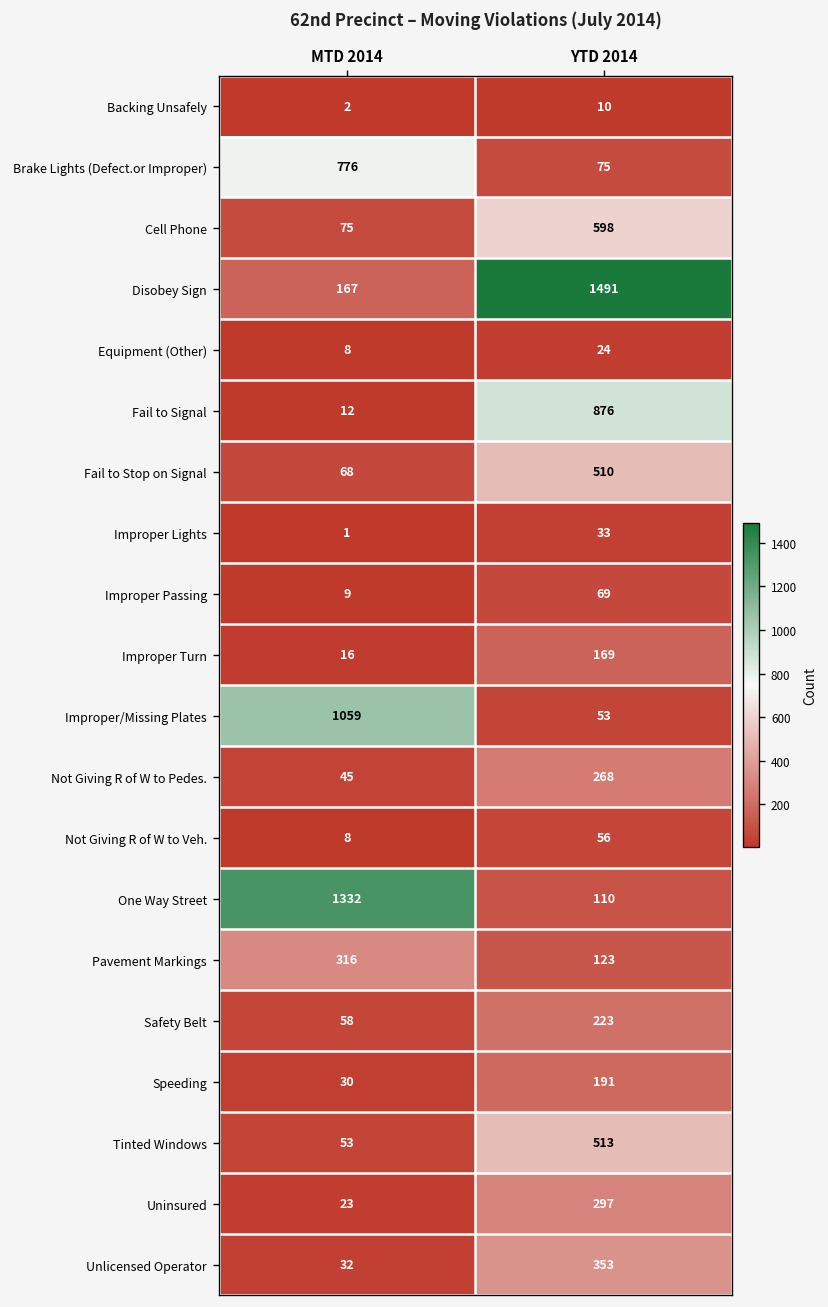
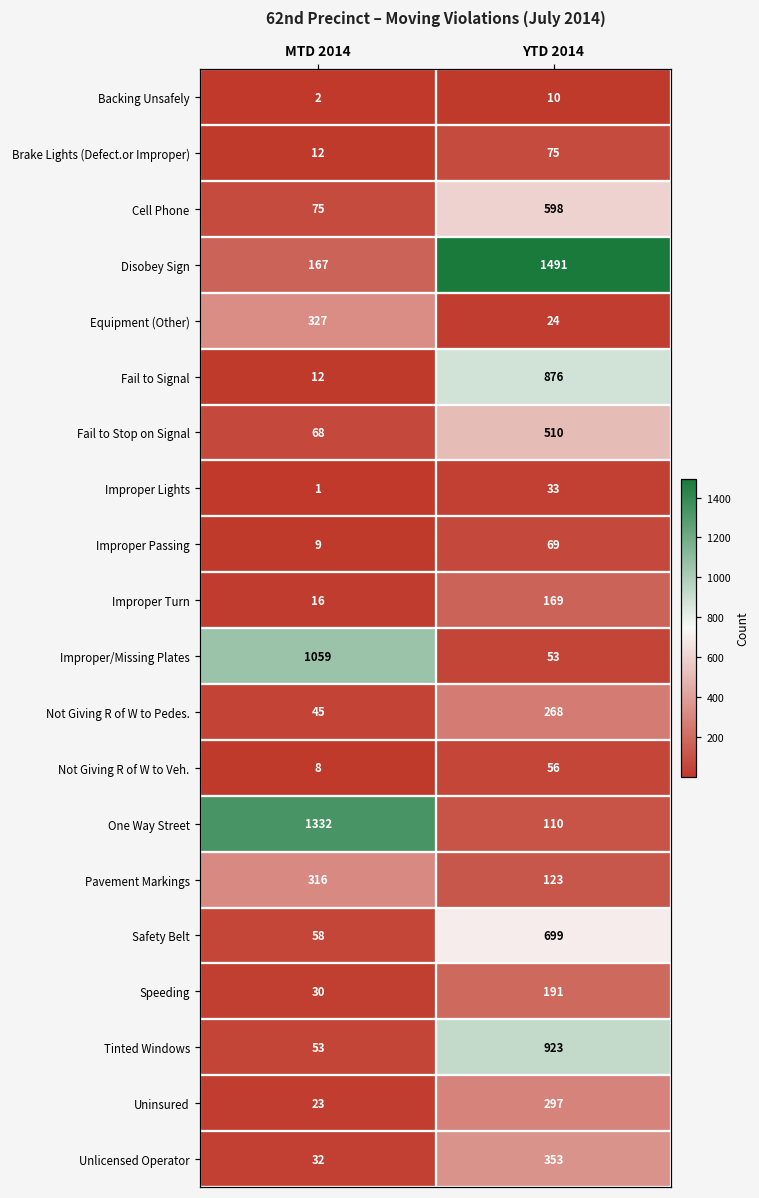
Brake Lights (Defect.or Improper), MTD 2014: 776 -> 12
Equipment (Other), MTD 2014: 8 -> 327
Safety Belt, YTD 2014: 223 -> 699
Tinted Windows, YTD 2014: 513 -> 923
